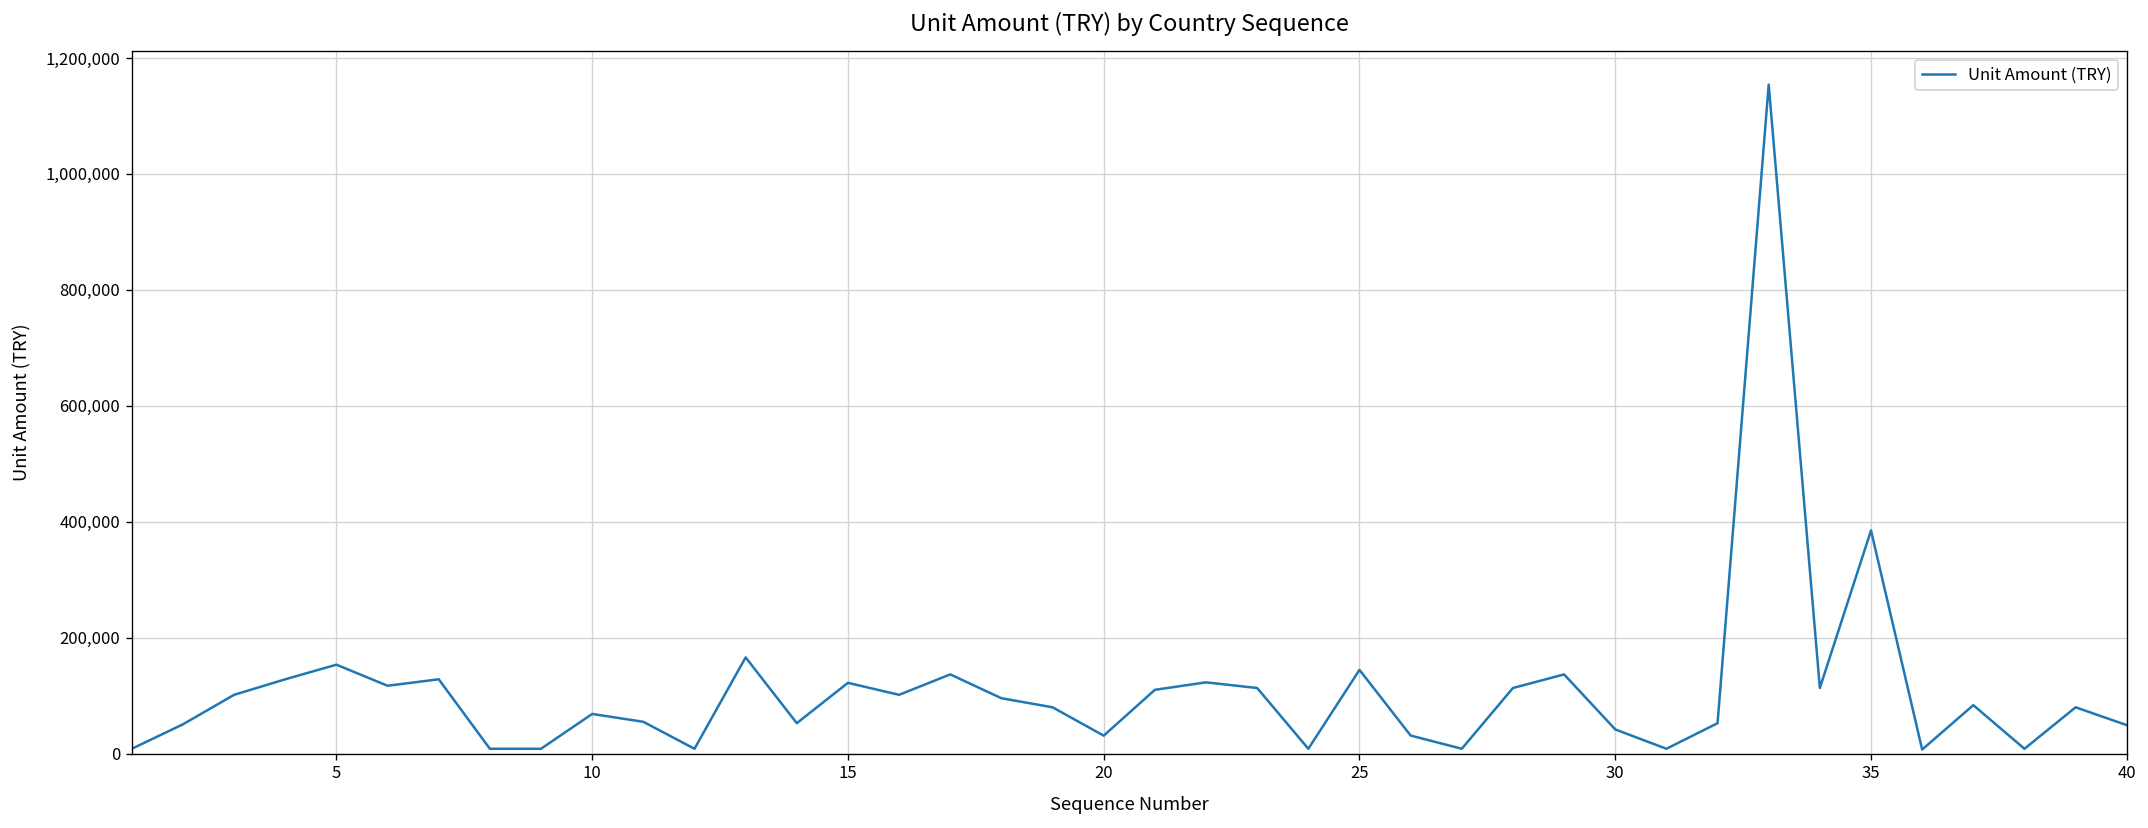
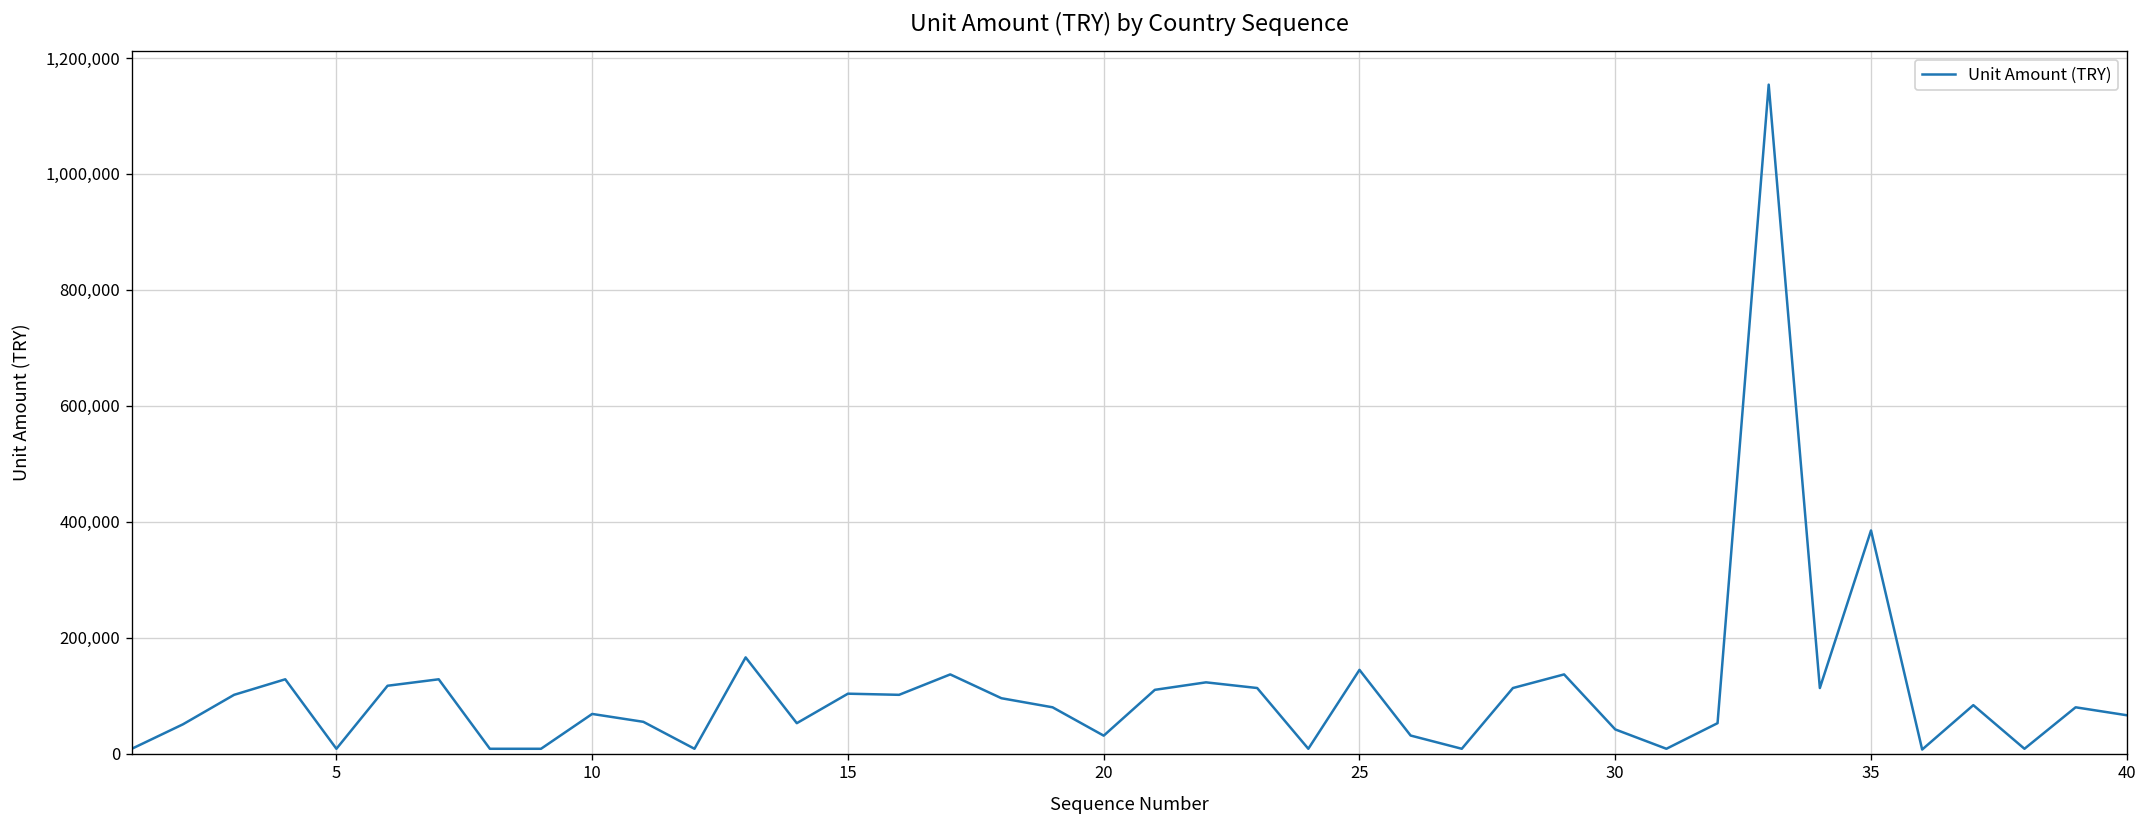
5: 150,000 -> 10,000
15: 120,000 -> 100,000
40: 50,000 -> 70,000
